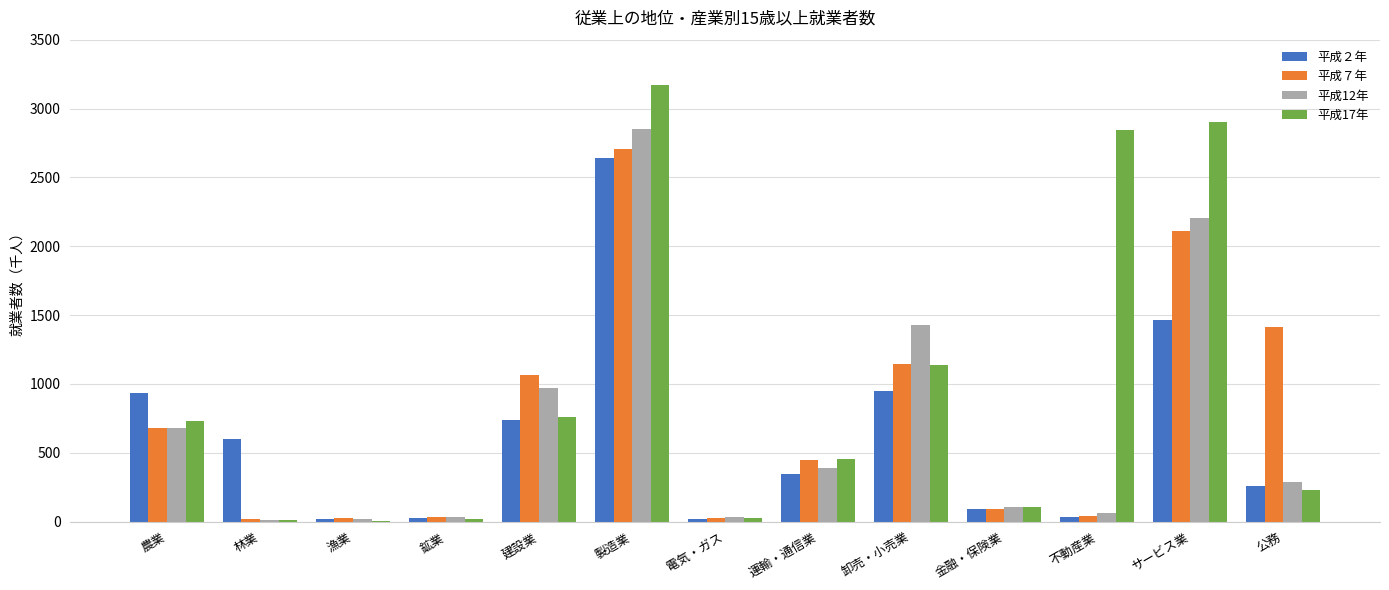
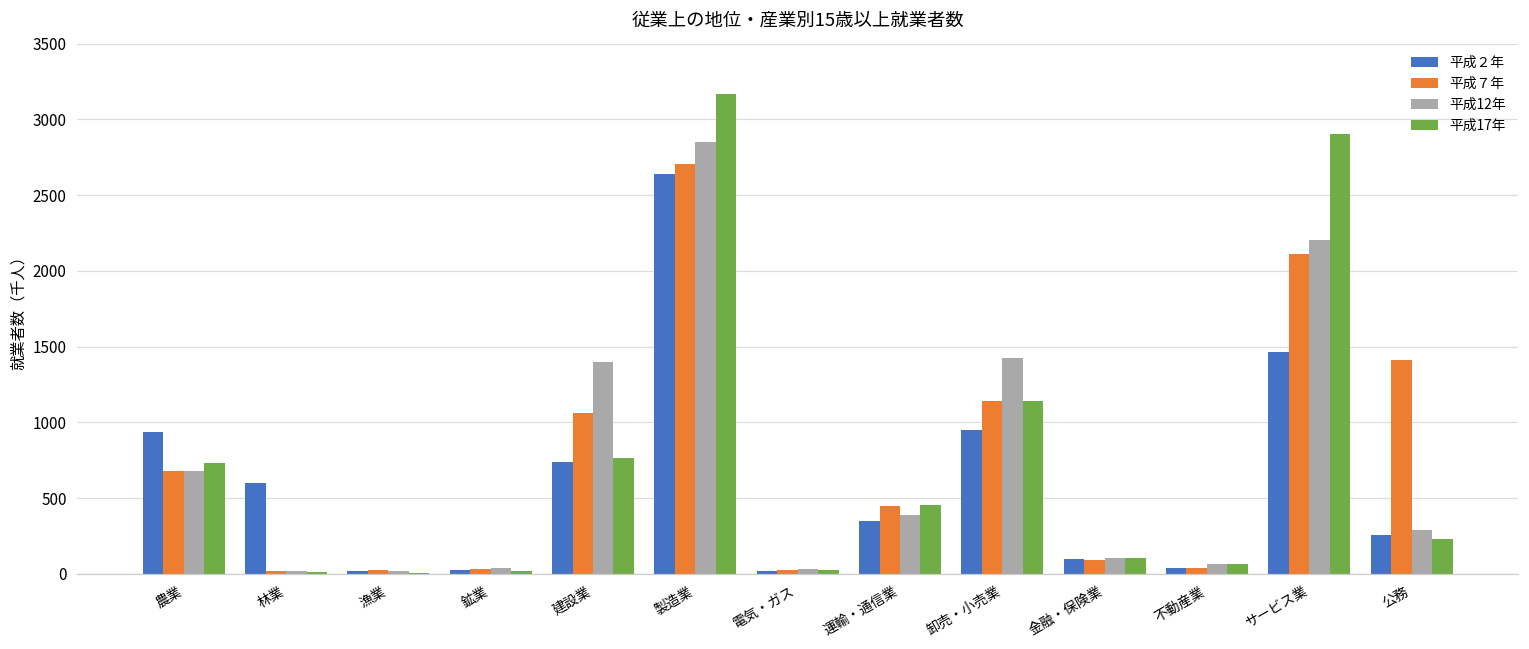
平成12年, 建設業: 970 -> 1400
平成17年, 不動産業: 2840 -> 60
